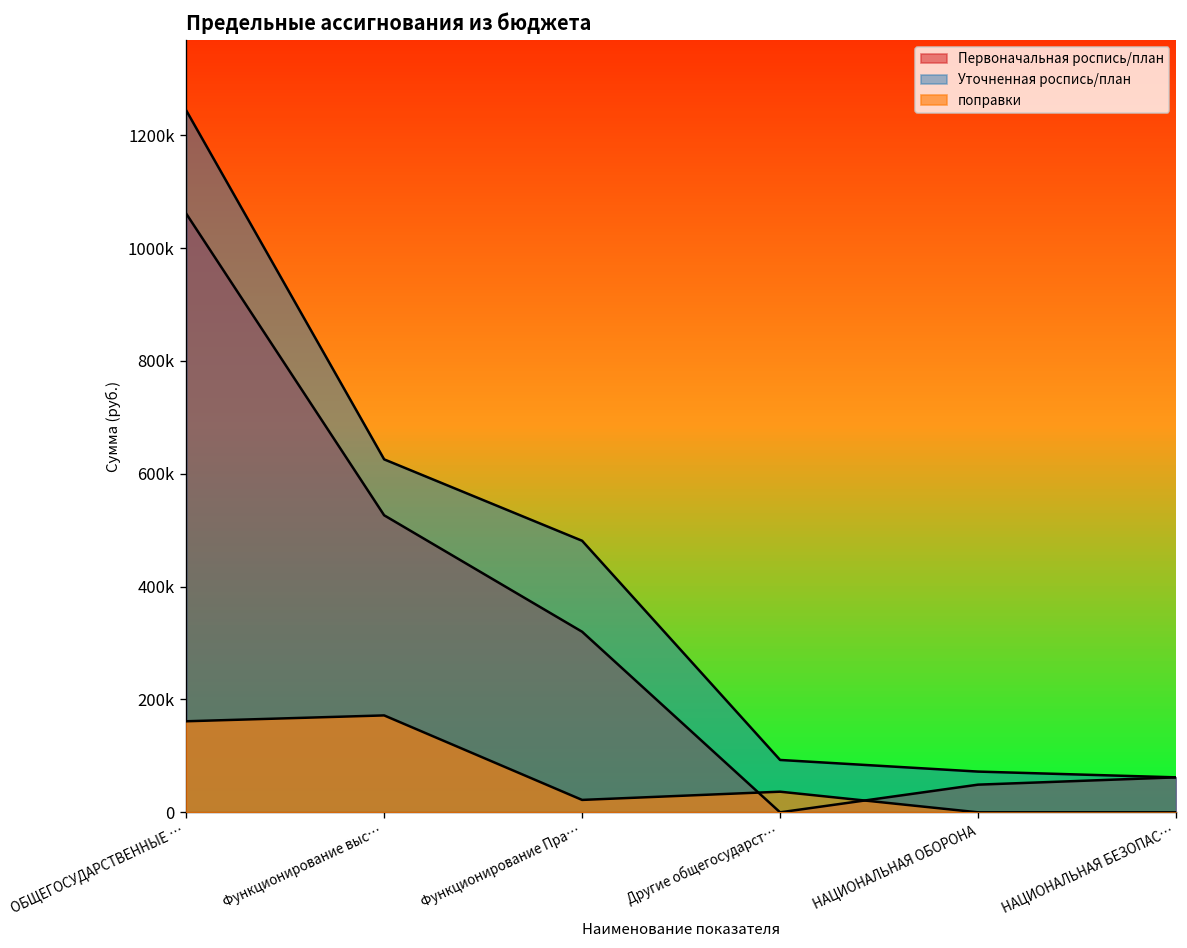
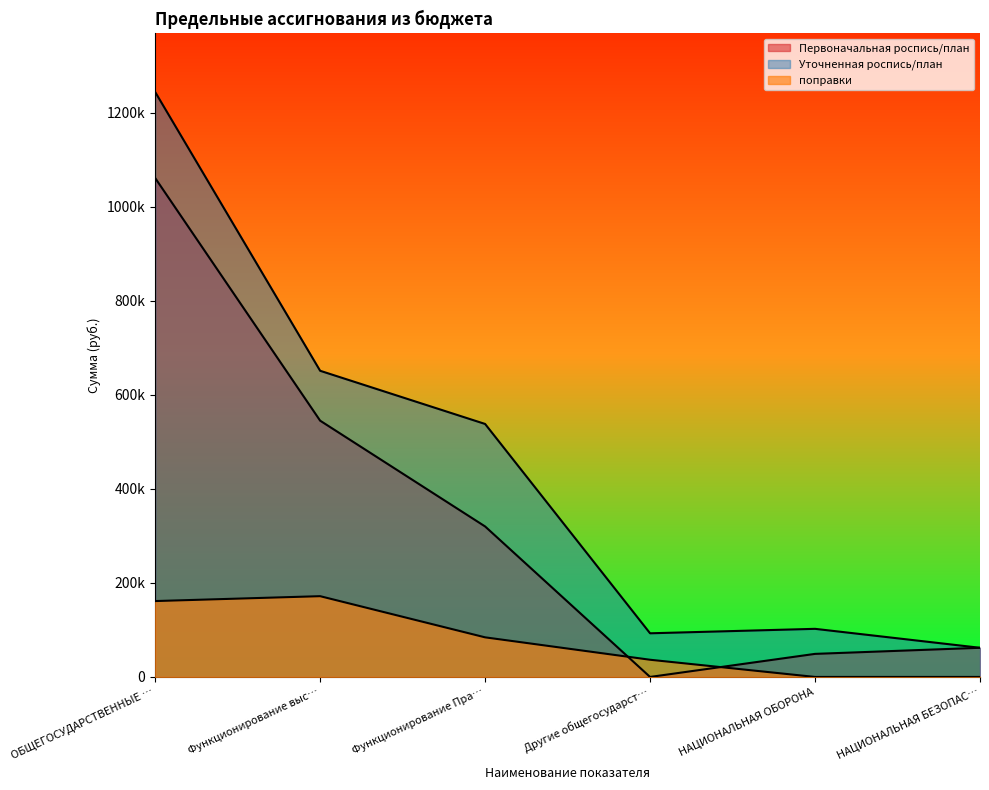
Первоначальная роспись/план, Функционирование выс…: 530000 -> 550000
Уточненная роспись/план, Функционирование выс…: 630000 -> 650000
Уточненная роспись/план, Функционирование Пра…: 480000 -> 540000
поправки, Функционирование Пра…: 20000 -> 80000
Уточненная роспись/план, НАЦИОНАЛЬНАЯ ОБОРОНА: 70000 -> 100000
